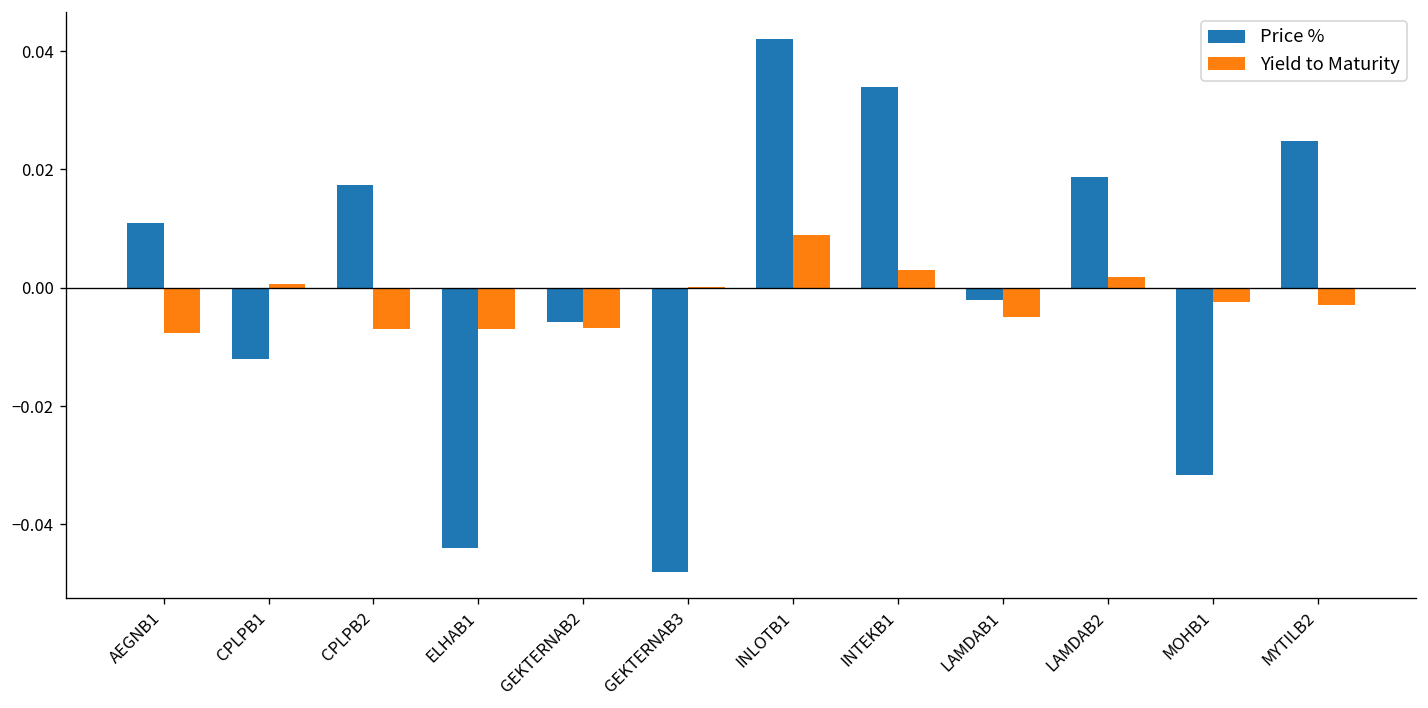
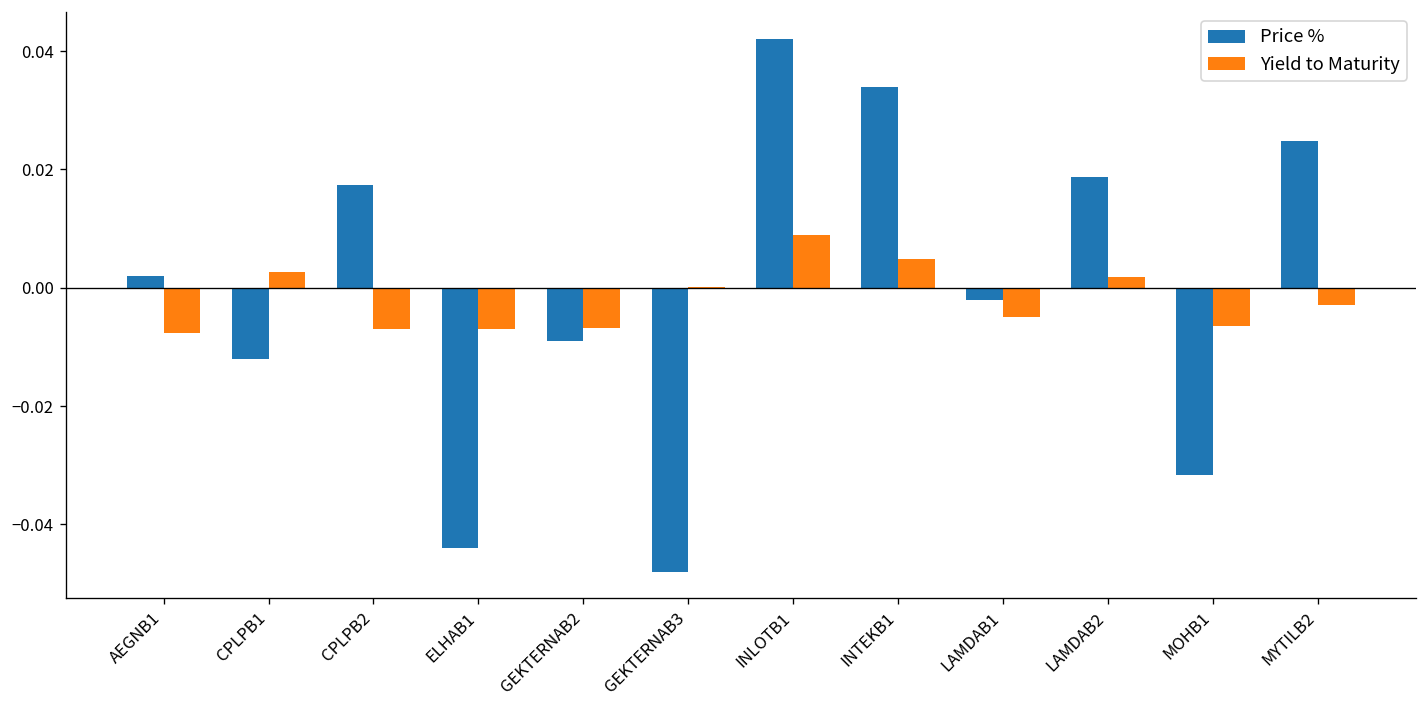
Price %, AEGNB1: 0.011 -> 0.002
Yield to Maturity, CPLPB1: 0.001 -> 0.003
Price %, GEKTERNAB2: -0.006 -> -0.009
Yield to Maturity, INTEKB1: 0.003 -> 0.005
Yield to Maturity, MOHB1: -0.002 -> -0.006
